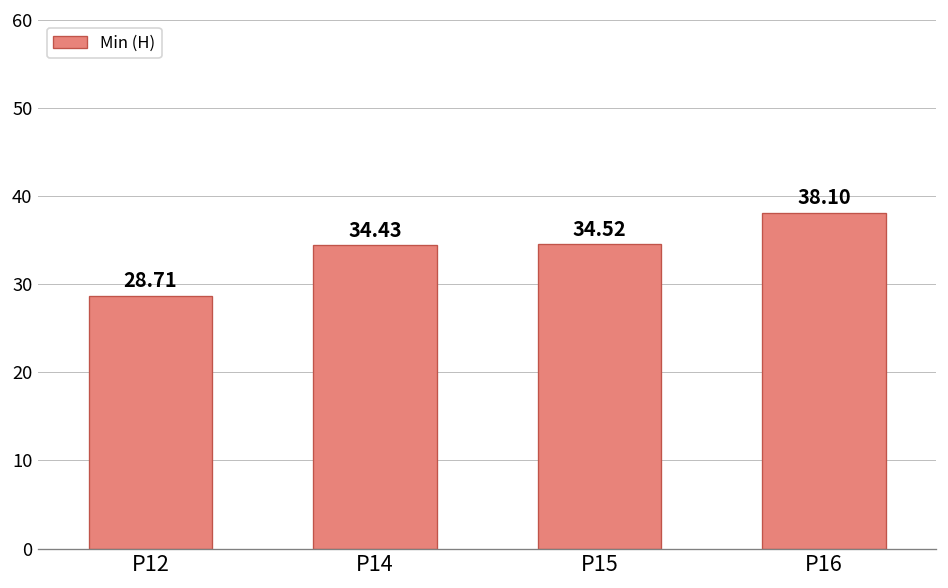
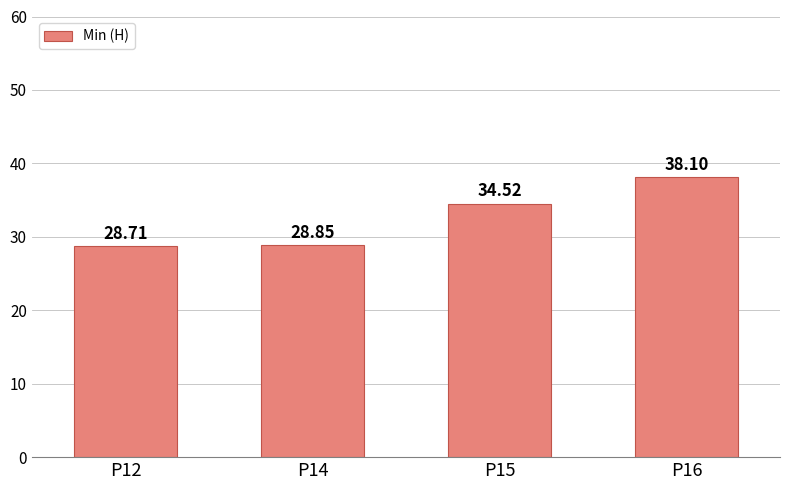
P14: 34.43 -> 28.85
